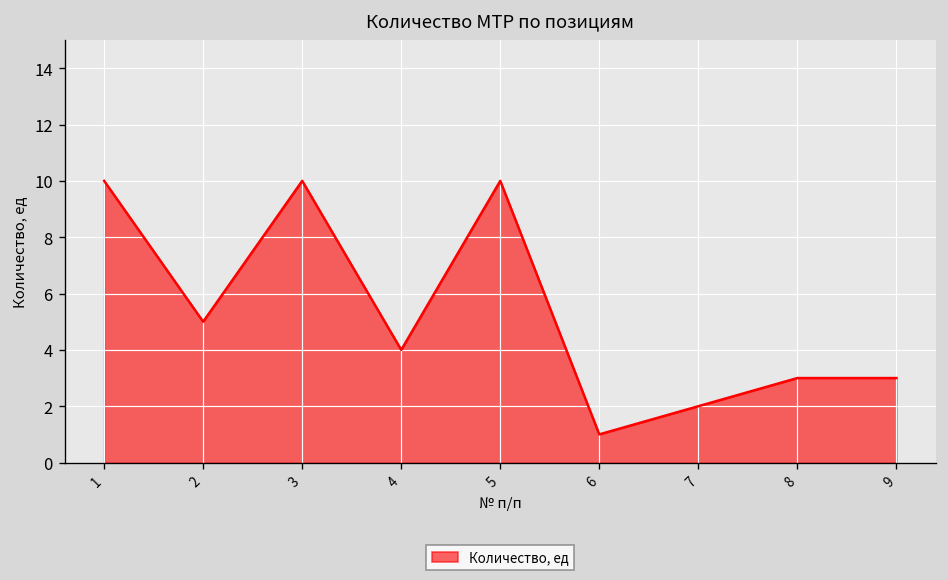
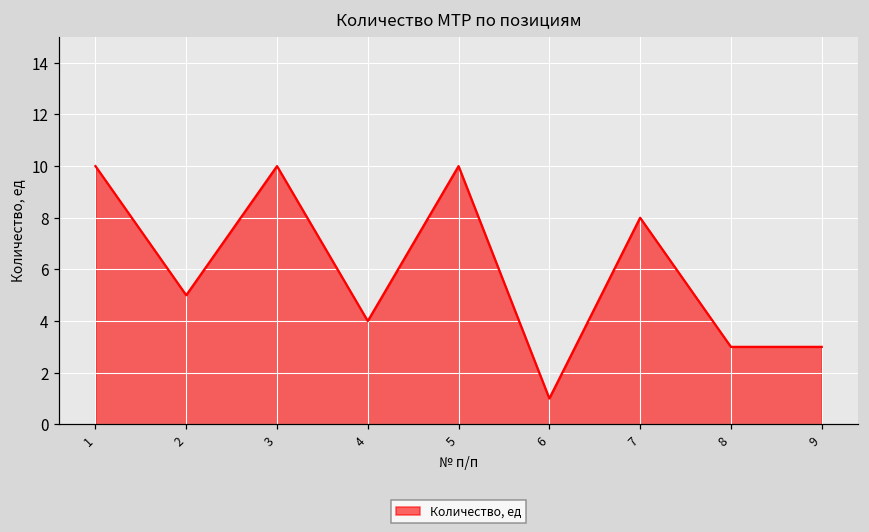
7: 2 -> 8
